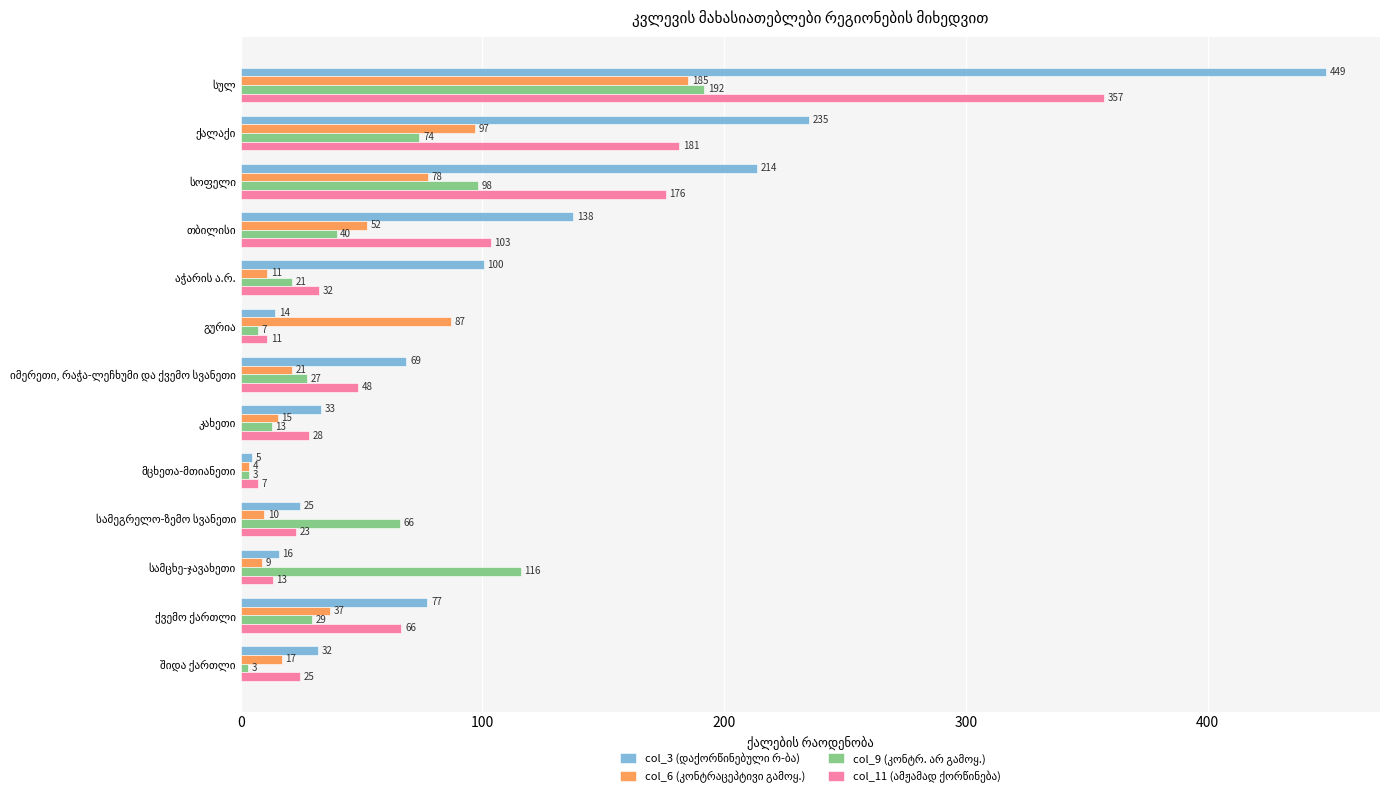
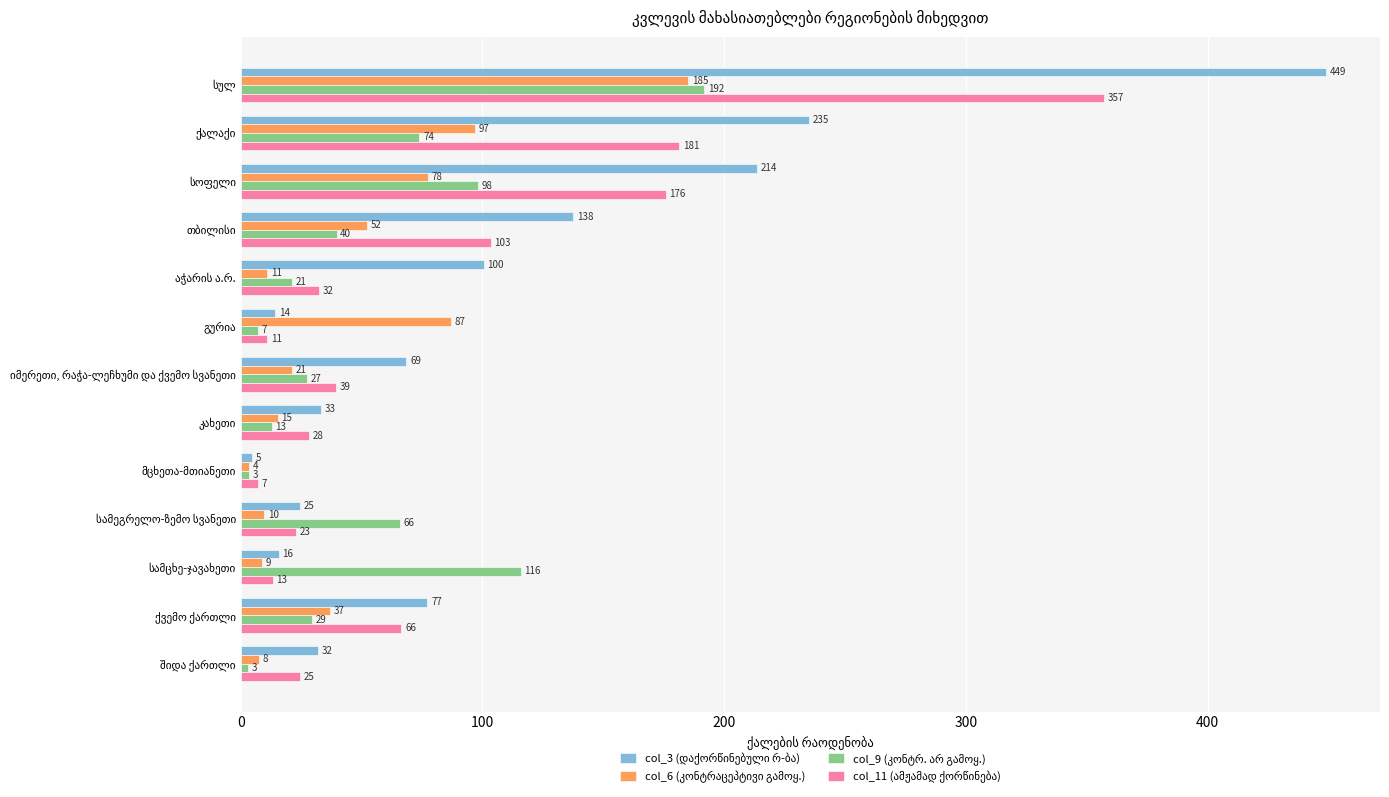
col_11 (ამჟამად ქორწინება), იმერეთი, რაჭა-ლეჩხუმი და ქვემო სვანეთი: 48 -> 39
col_6 (კონტრაცეპტივი გამოყ.), შიდა ქართლი: 17 -> 8
